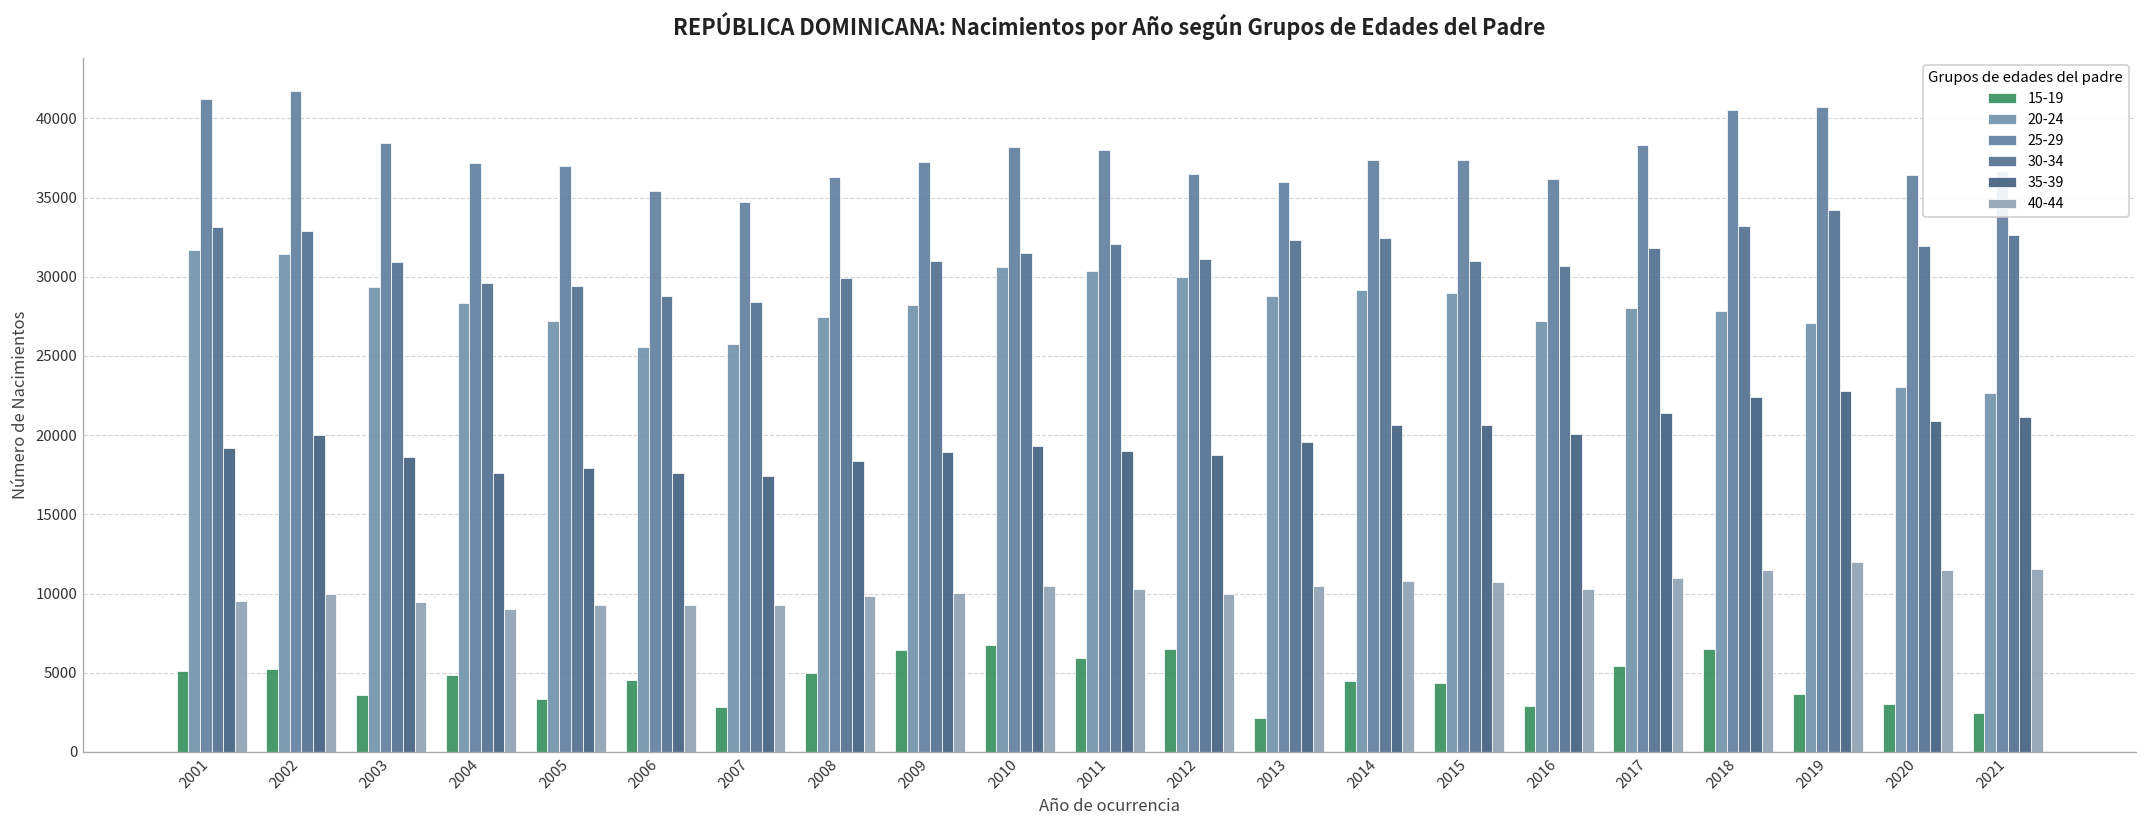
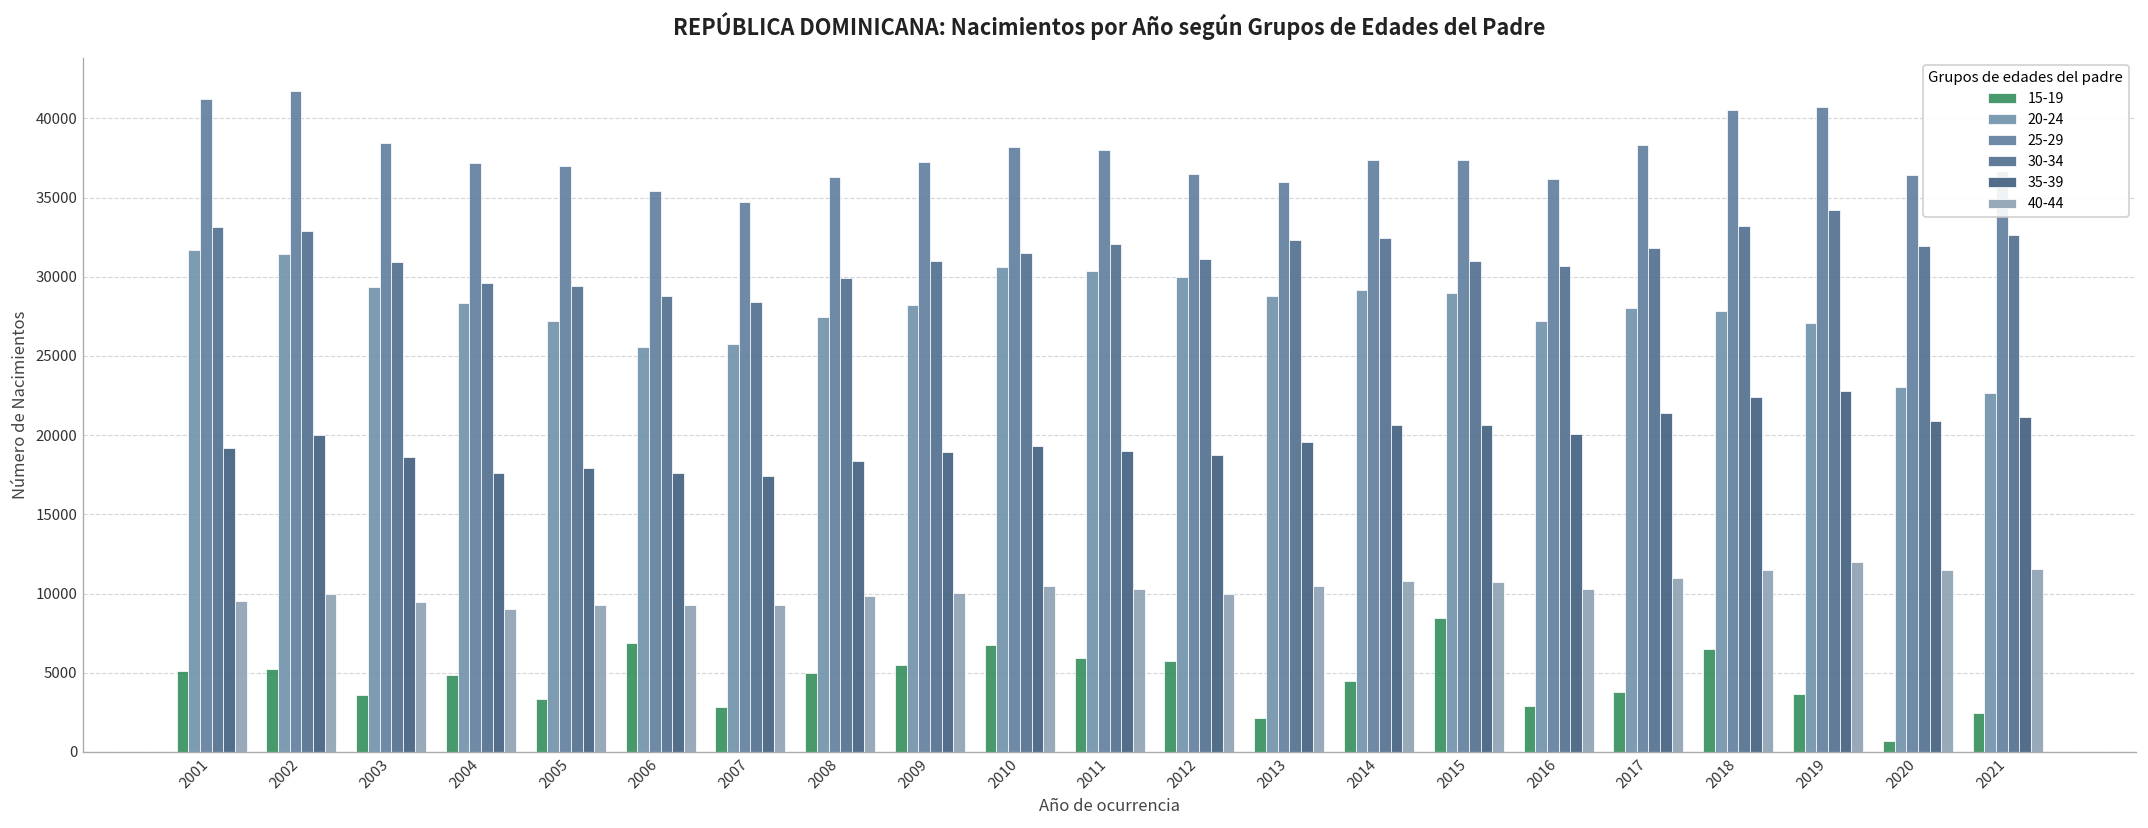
15-19, 2006: 4500 -> 6900
15-19, 2009: 6500 -> 5500
15-19, 2012: 6500 -> 5700
15-19, 2015: 4400 -> 8400
15-19, 2017: 5400 -> 3800
15-19, 2020: 3000 -> 700
